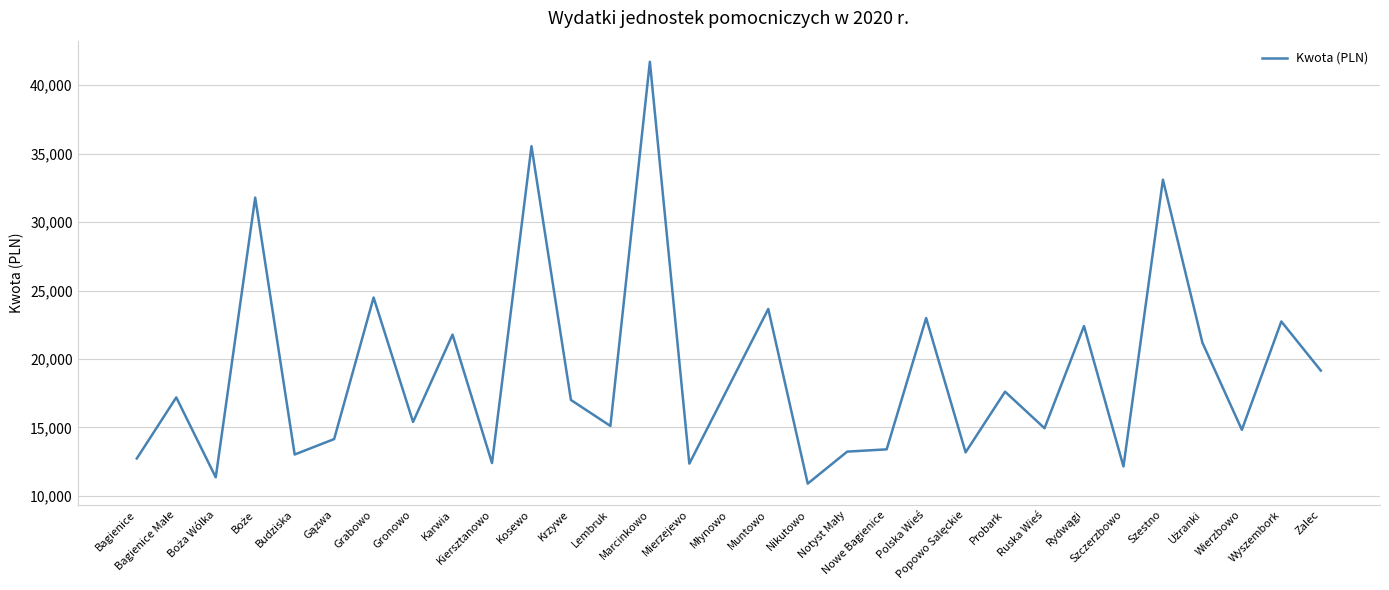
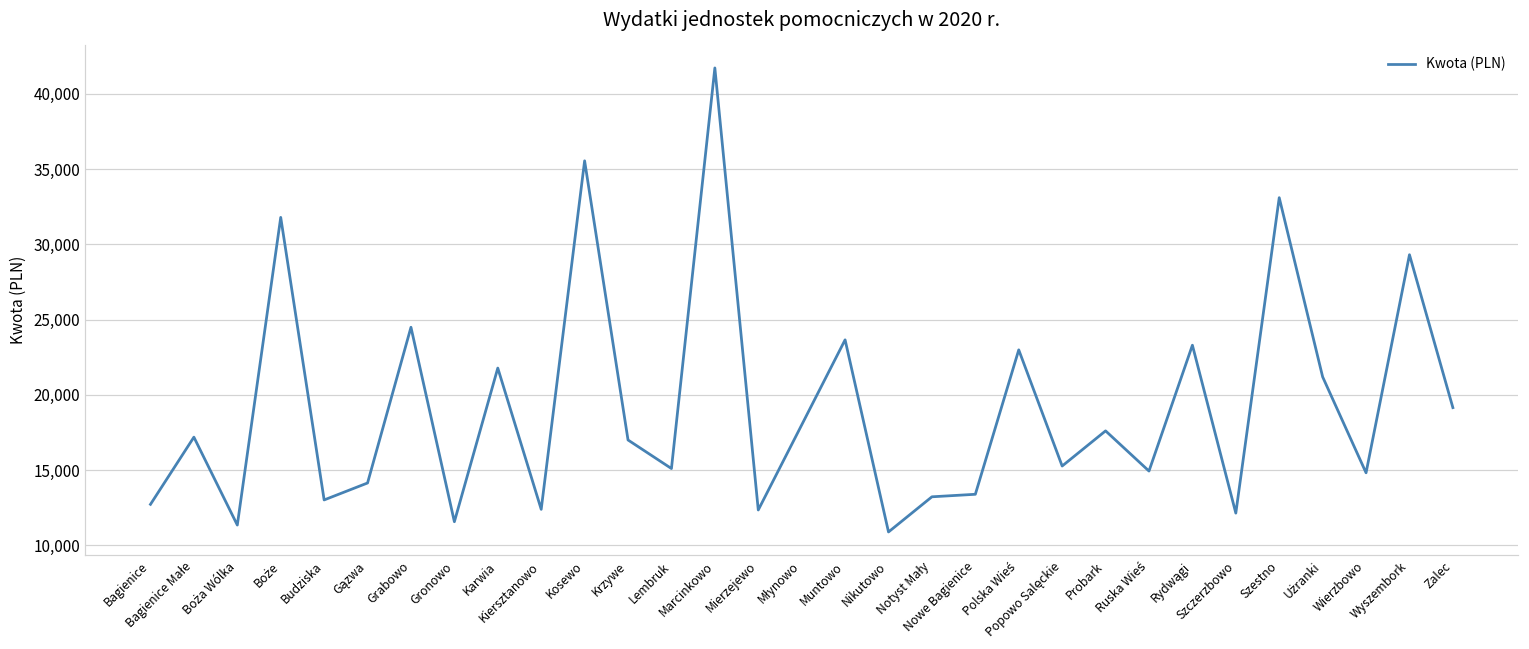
Gronowo: 15,400 -> 11,600
Popowo Salęckie: 13,200 -> 15,300
Rydwągi: 22,400 -> 23,300
Wyszembork: 22,700 -> 29,300
